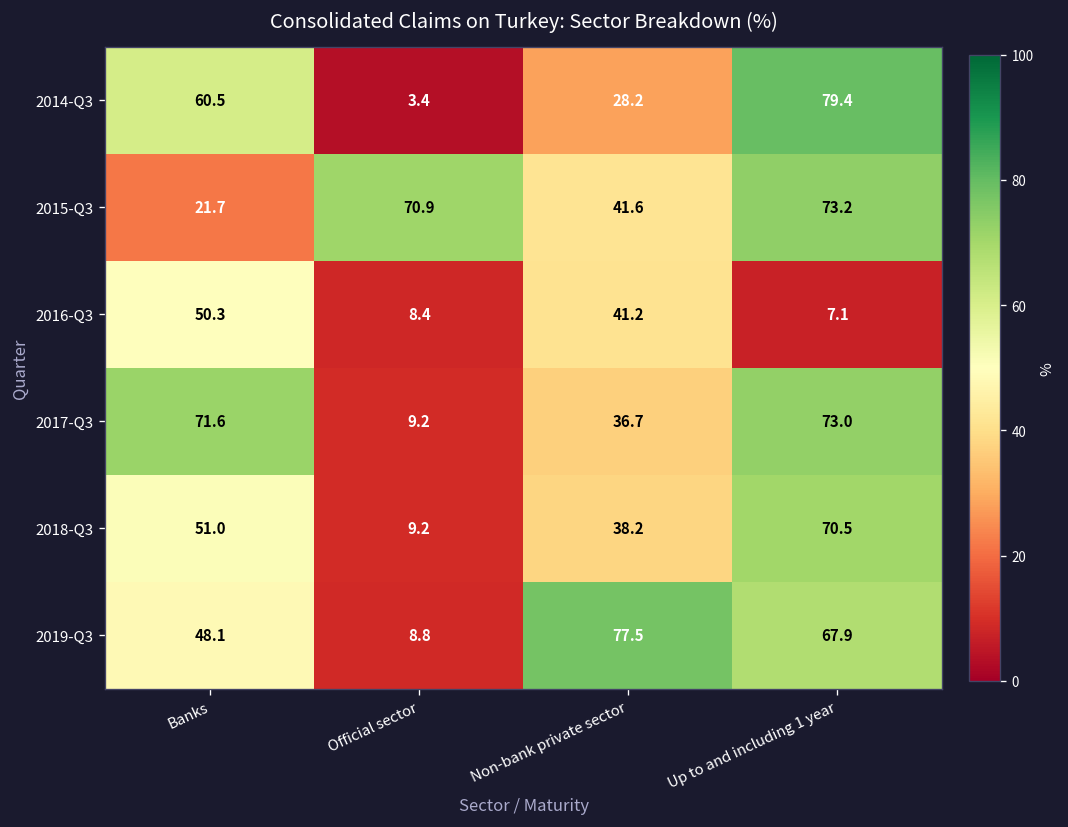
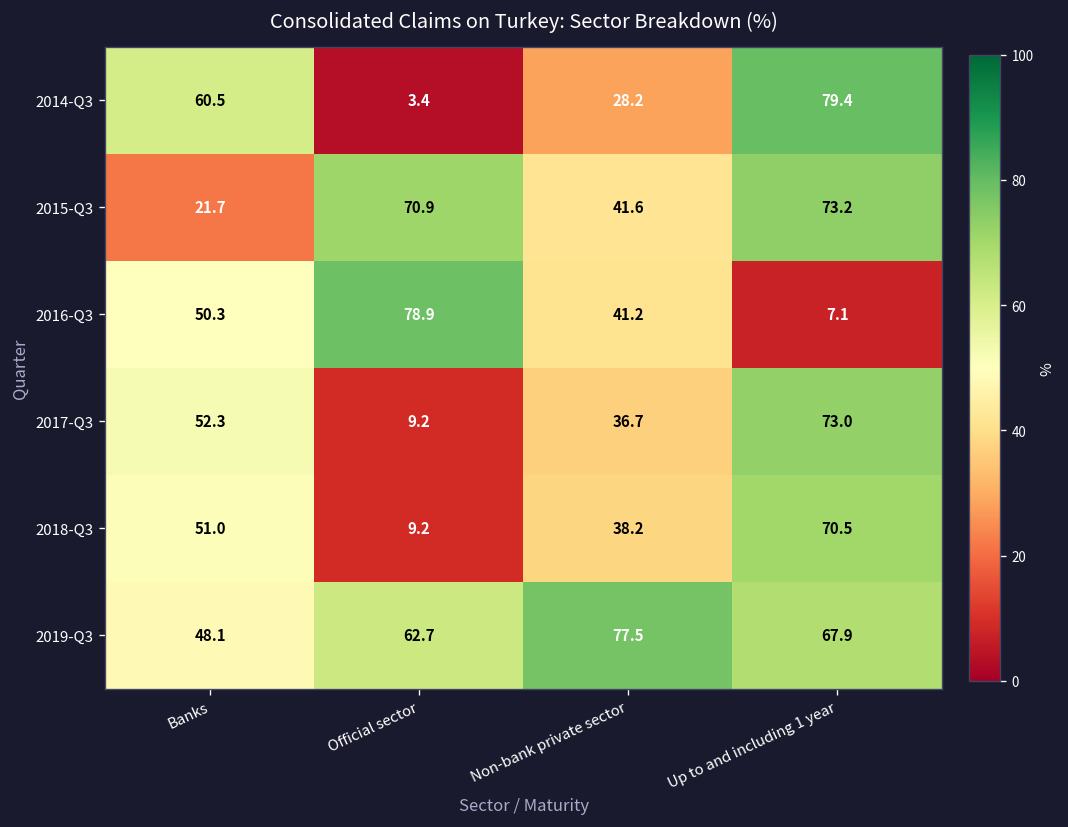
2016-Q3, Official sector: 8.4 -> 78.9
2017-Q3, Banks: 71.6 -> 52.3
2019-Q3, Official sector: 8.8 -> 62.7
